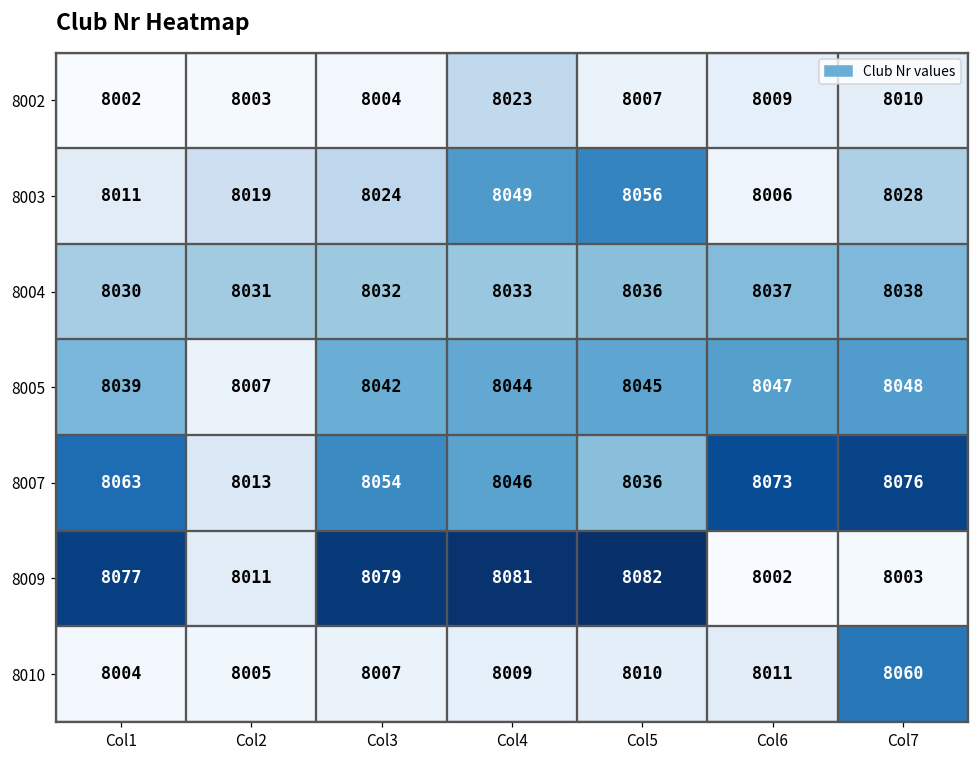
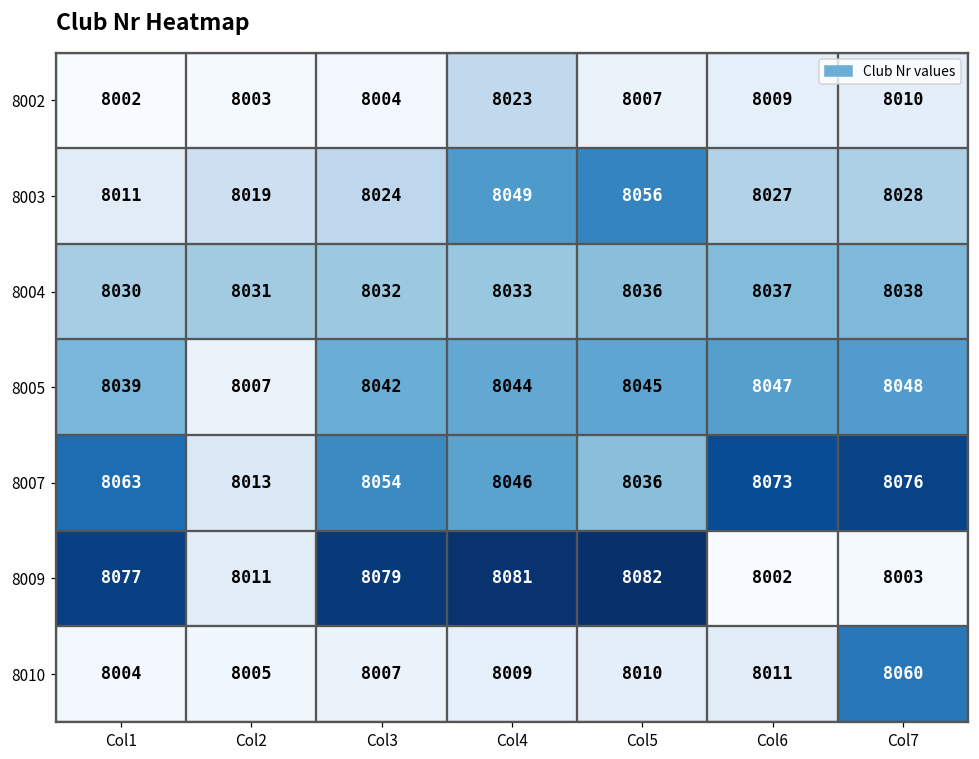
8003, Col6: 8006 -> 8027
